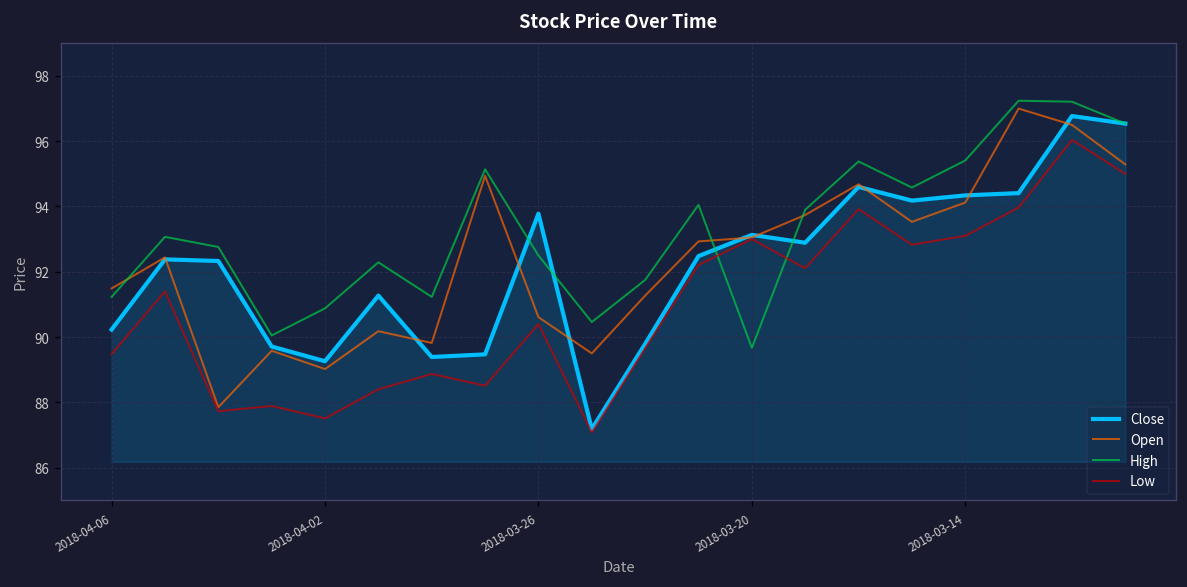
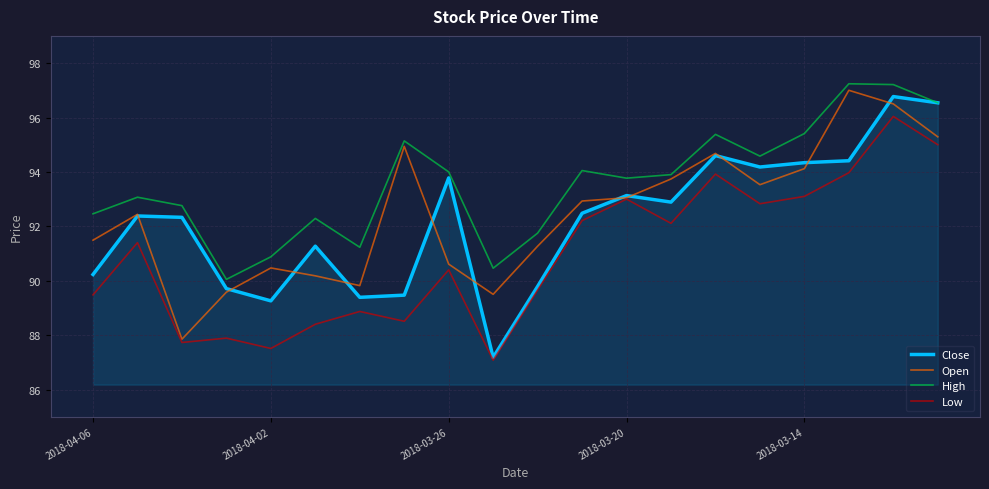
High, 2018-04-06: 91.2 -> 92.5
Open, 2018-04-02: 89.0 -> 90.5
High, 2018-03-26: 92.5 -> 94.0
High, 2018-03-20: 89.7 -> 93.8
